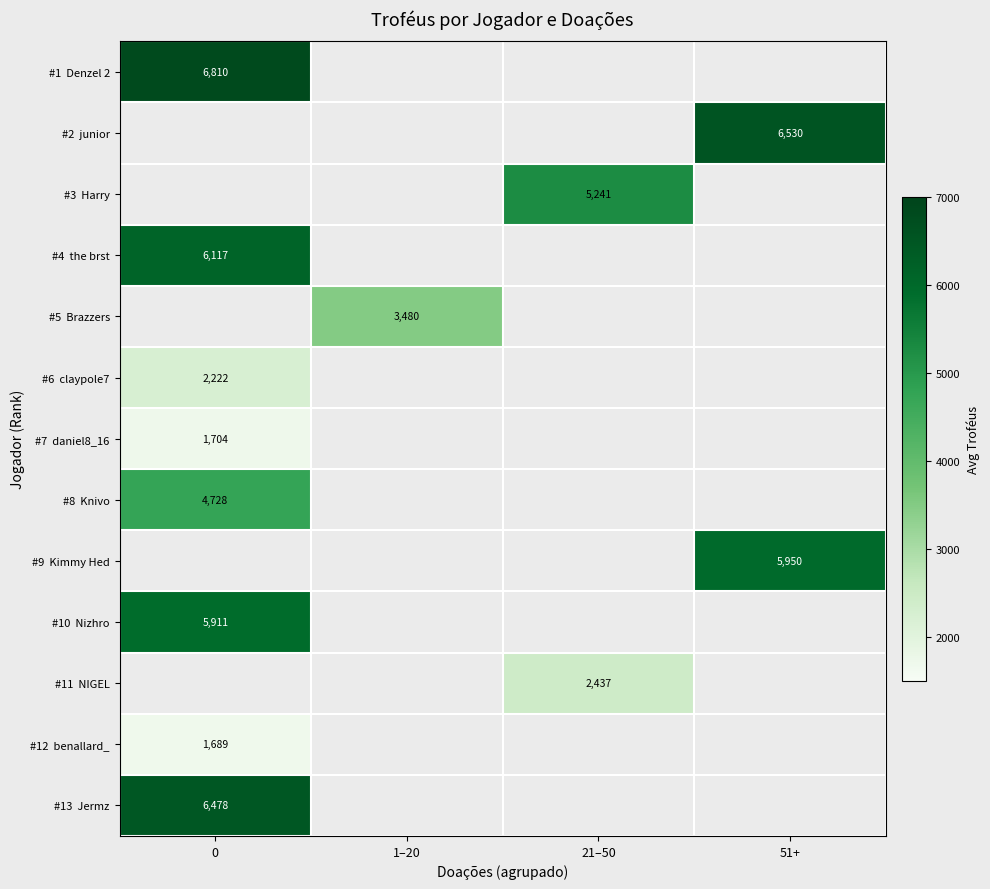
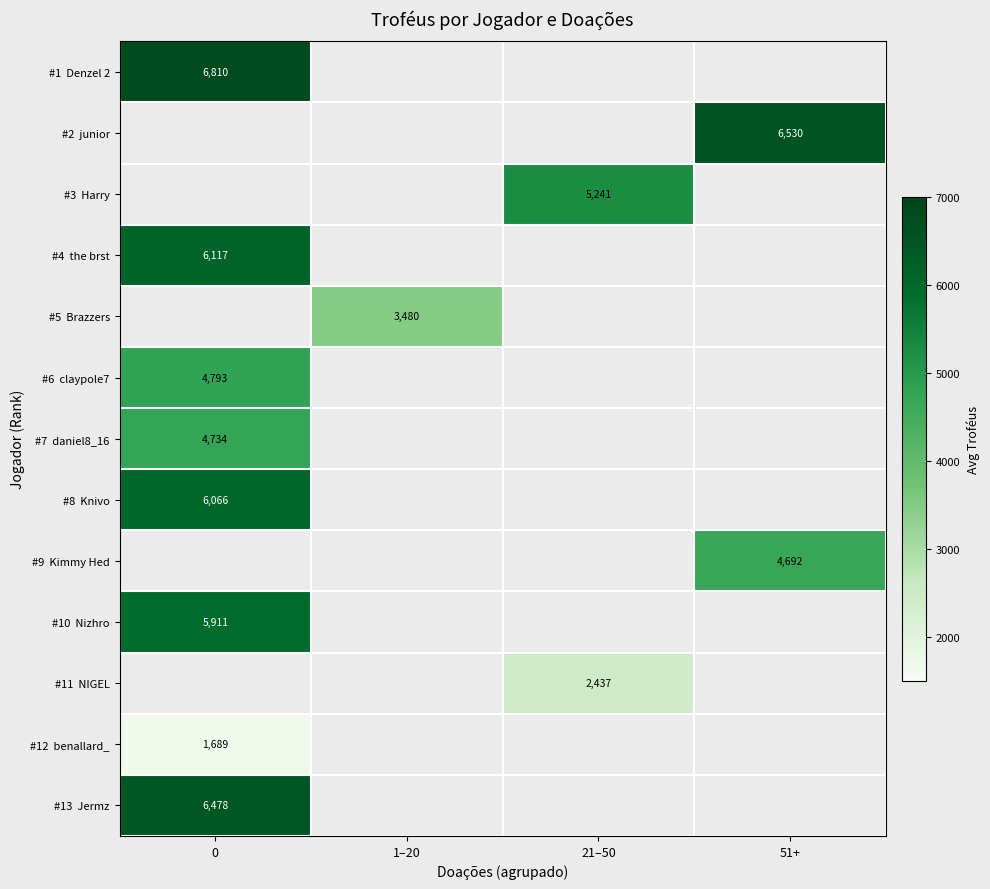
#6 claypole7, 0: 2,222 -> 4,793
#7 daniel8_16, 0: 1,704 -> 4,734
#8 Knivo, 0: 4,728 -> 6,066
#9 Kimmy Hed, 51+: 5,950 -> 4,692
